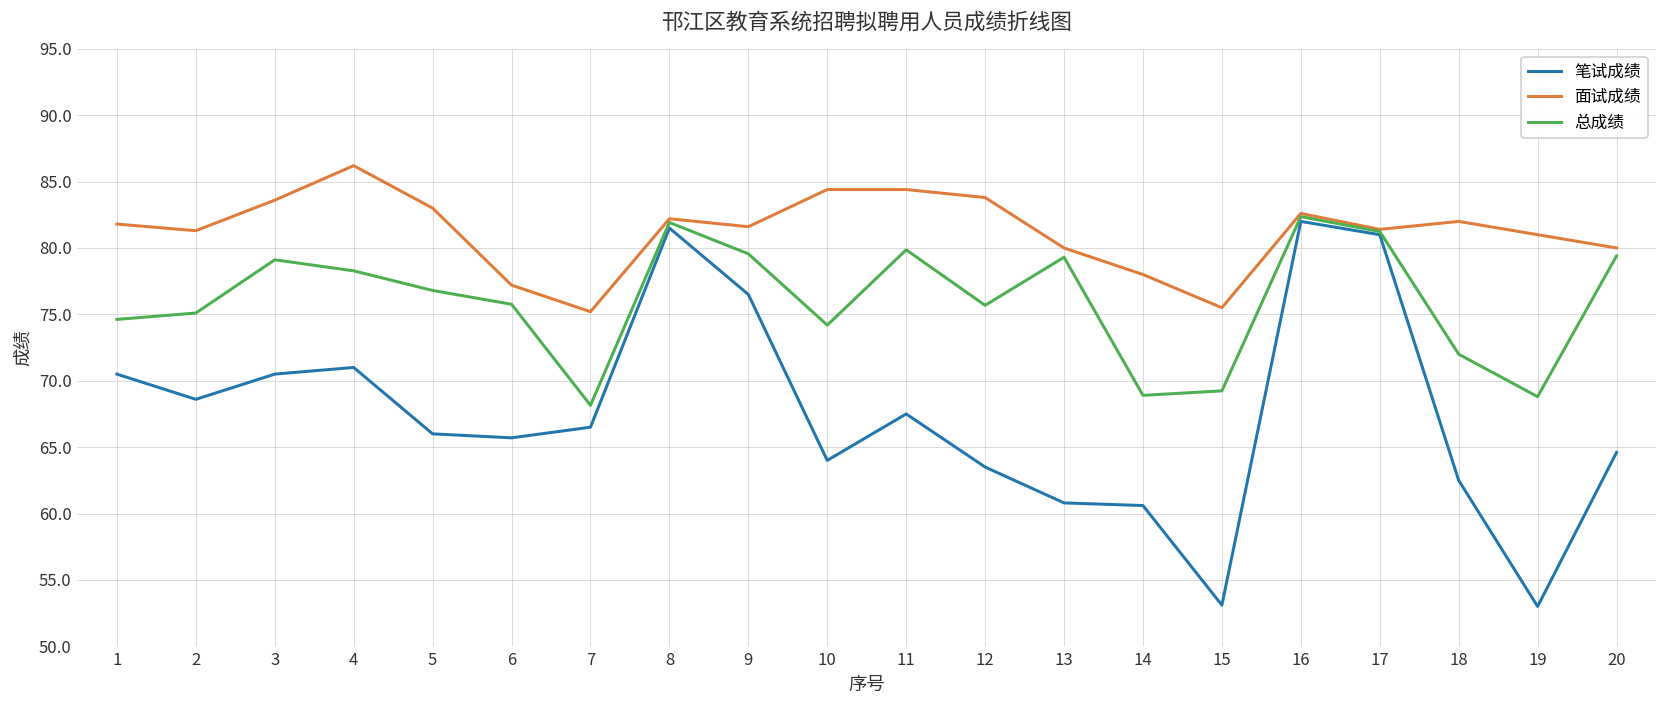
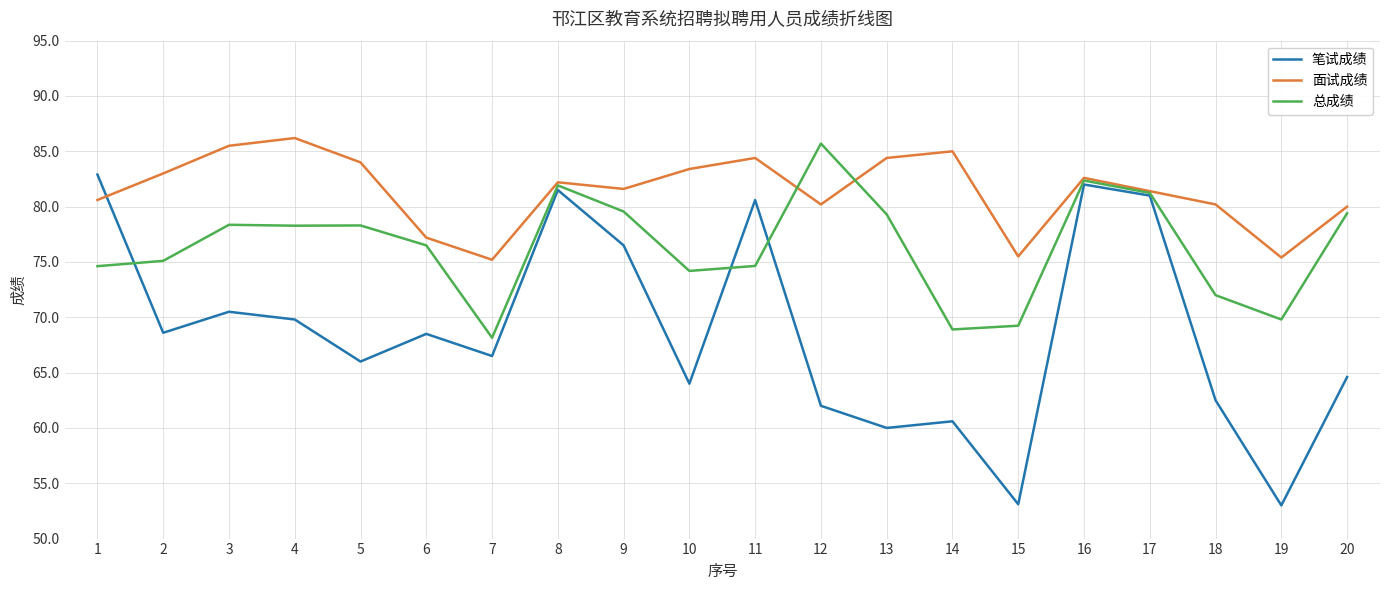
笔试成绩, 1: 70.5 -> 82.9
面试成绩, 1: 81.8 -> 80.6
面试成绩, 2: 81.3 -> 83.0
面试成绩, 3: 83.6 -> 85.5
总成绩, 3: 79.1 -> 78.4
笔试成绩, 4: 71.0 -> 69.8
面试成绩, 5: 83 -> 84
总成绩, 5: 76.8 -> 78.3
笔试成绩, 6: 65.7 -> 68.5
总成绩, 6: 75.8 -> 76.5
面试成绩, 10: 84.4 -> 83.4
笔试成绩, 11: 67.5 -> 80.6
总成绩, 11: 79.9 -> 74.6
笔试成绩, 12: 63.5 -> 62.0
面试成绩, 12: 83.8 -> 80.2
总成绩, 12: 75.7 -> 85.7
笔试成绩, 13: 60.8 -> 60.0
面试成绩, 13: 80.0 -> 84.4
面试成绩, 14: 78 -> 85
面试成绩, 18: 82.0 -> 80.2
面试成绩, 19: 81.0 -> 75.4
总成绩, 19: 68.8 -> 69.8
